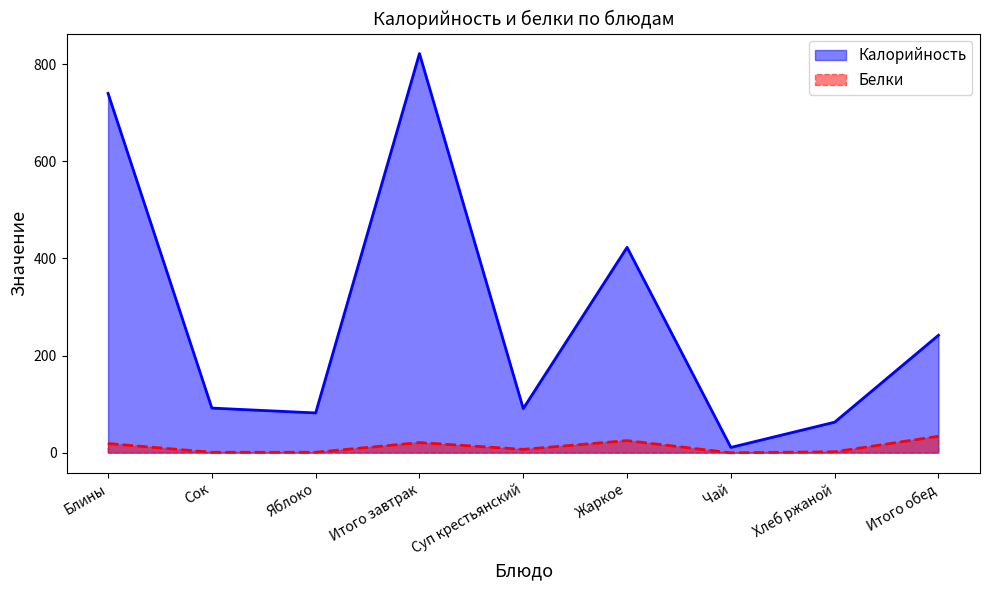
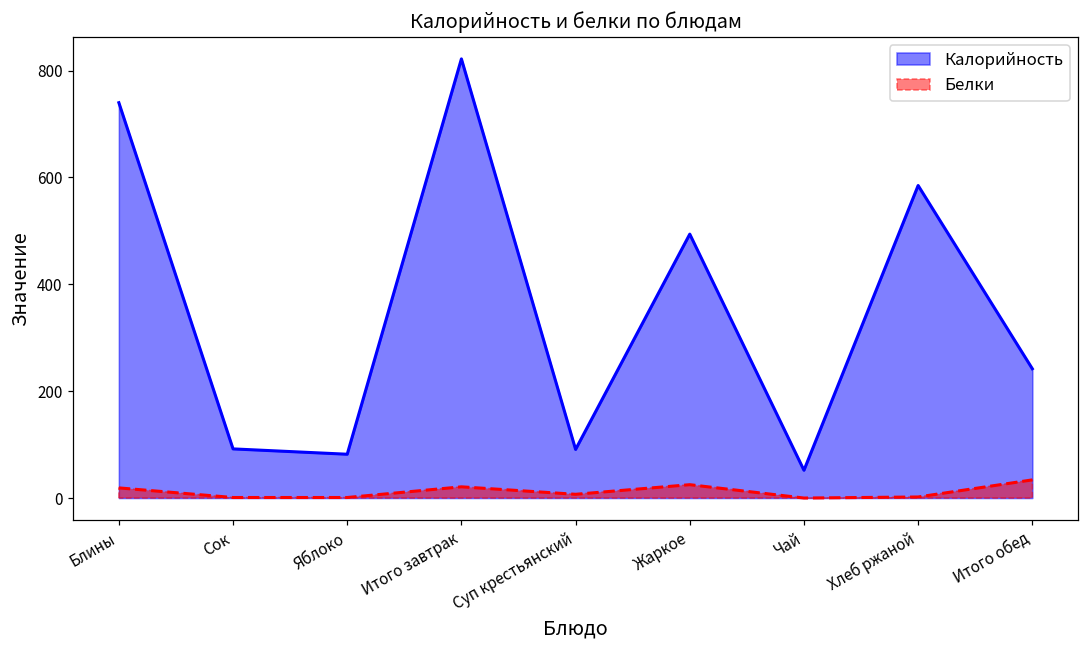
Калорийность, Жаркое: 420 -> 490
Калорийность, Чай: 10 -> 50
Калорийность, Хлеб ржаной: 60 -> 590
